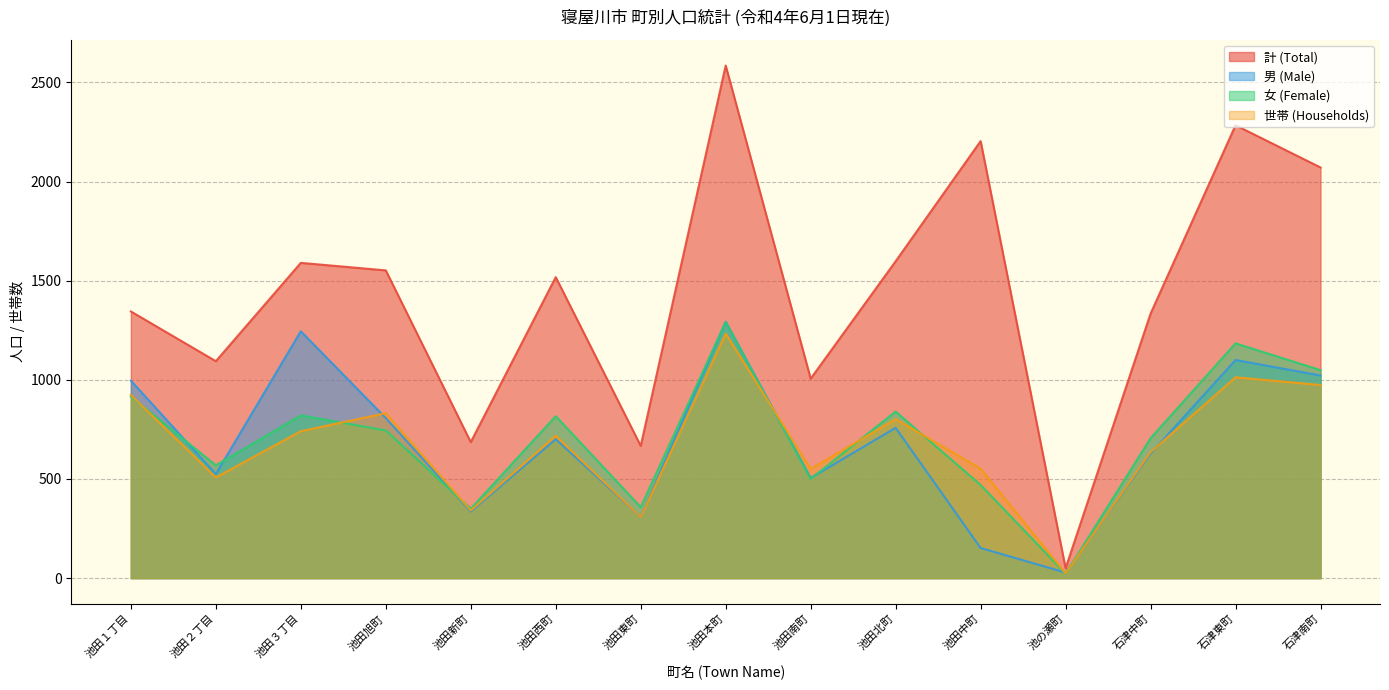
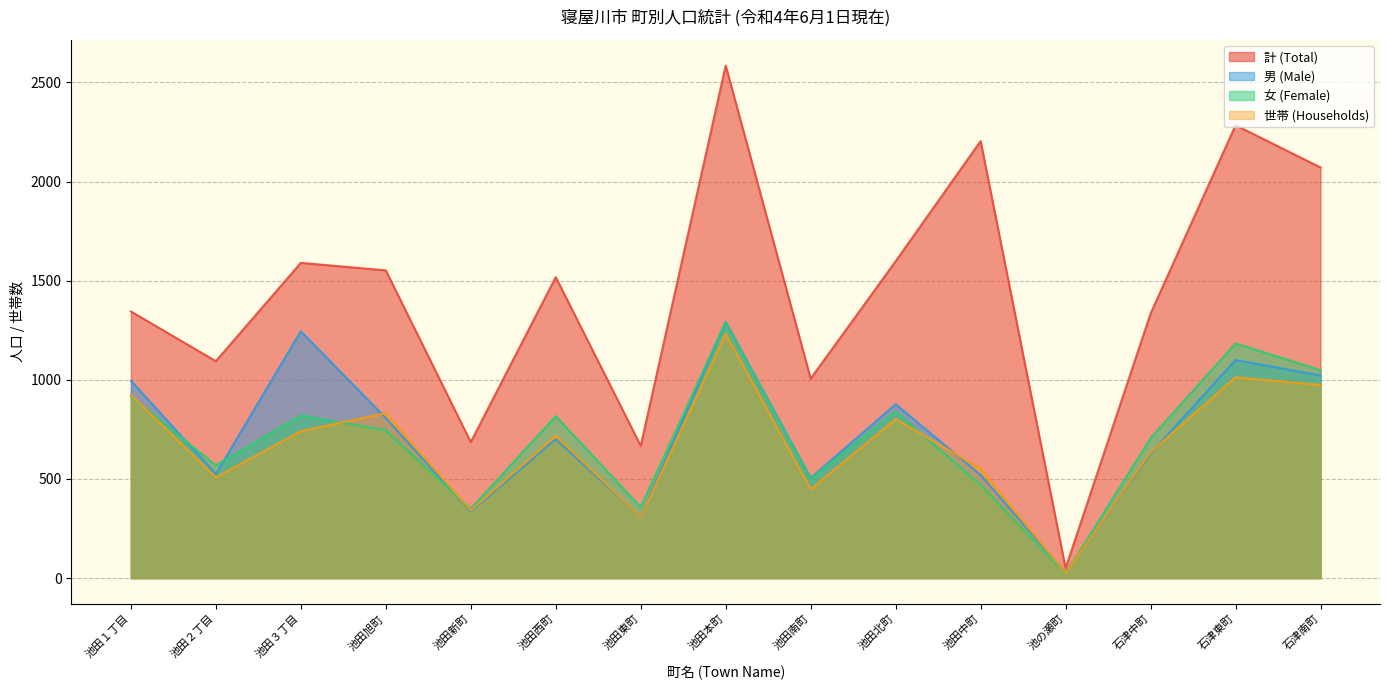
世帯 (Households), 池田南町: 550 -> 450
男 (Male), 池田北町: 760 -> 880
男 (Male), 池田中町: 150 -> 520
